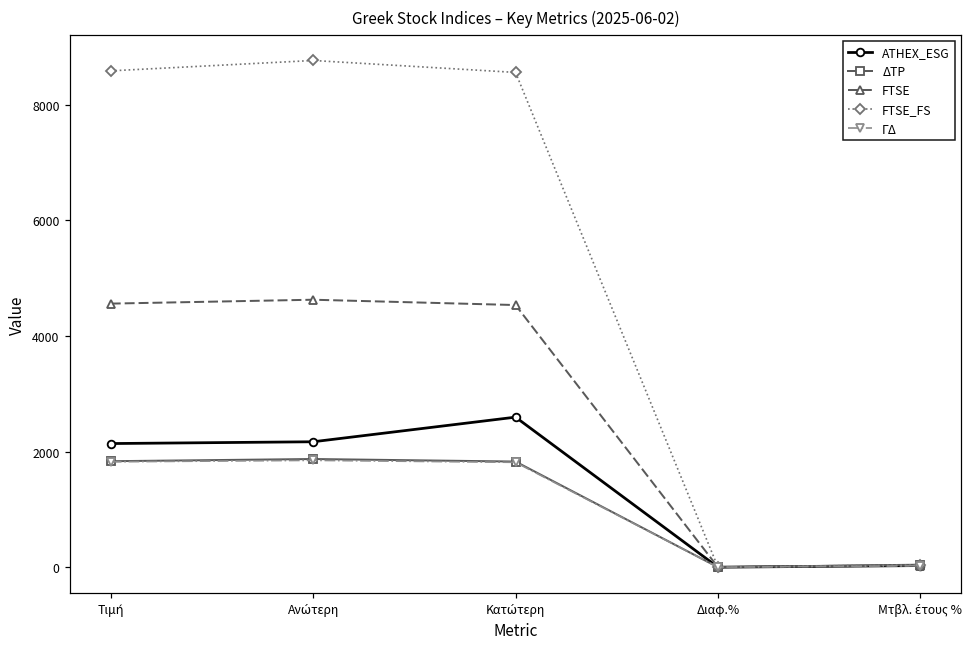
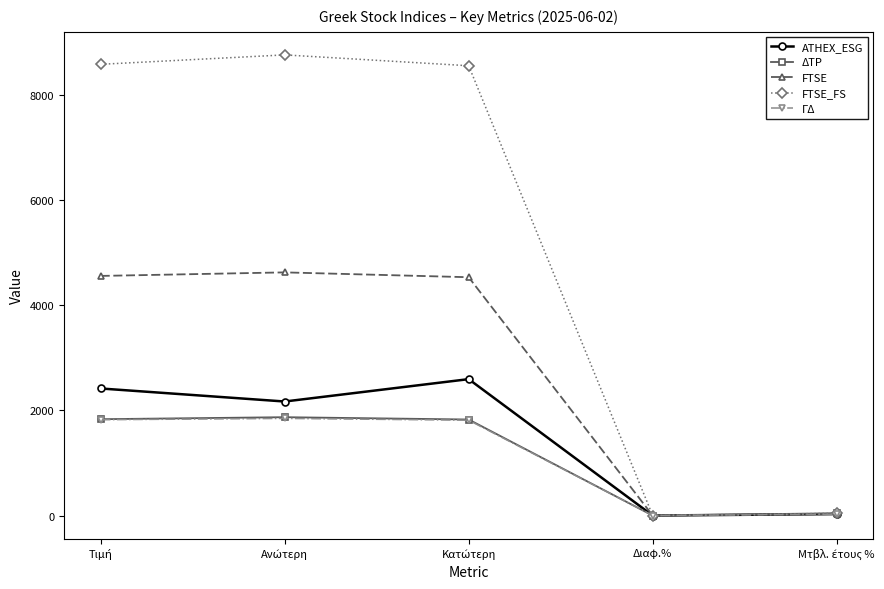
ATHEX_ESG, Τιμή: 2100 -> 2400
